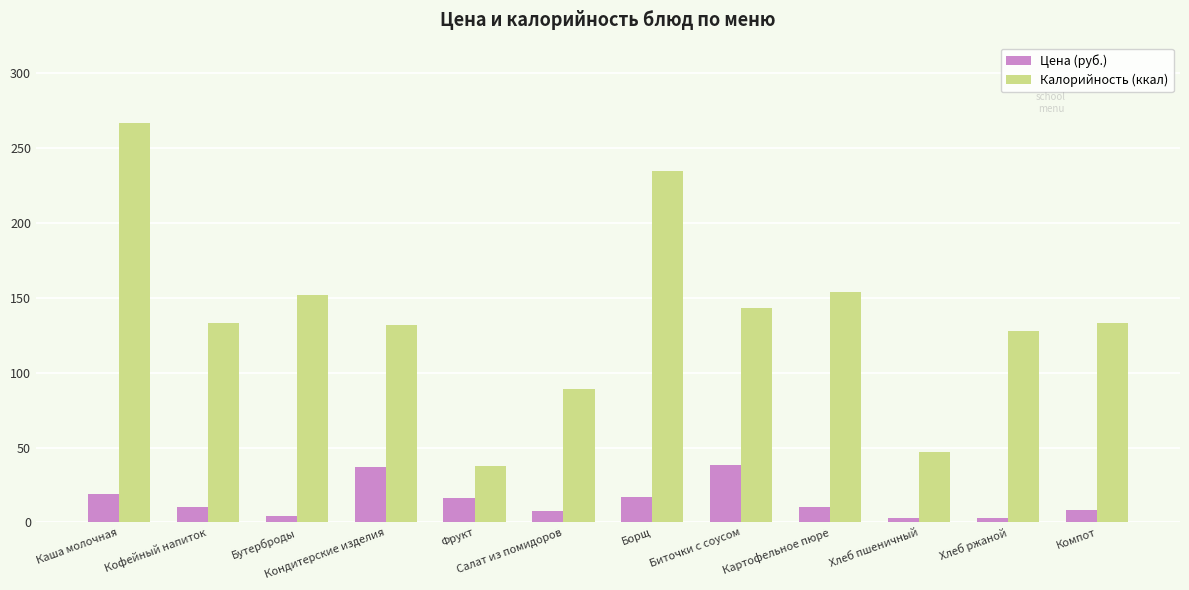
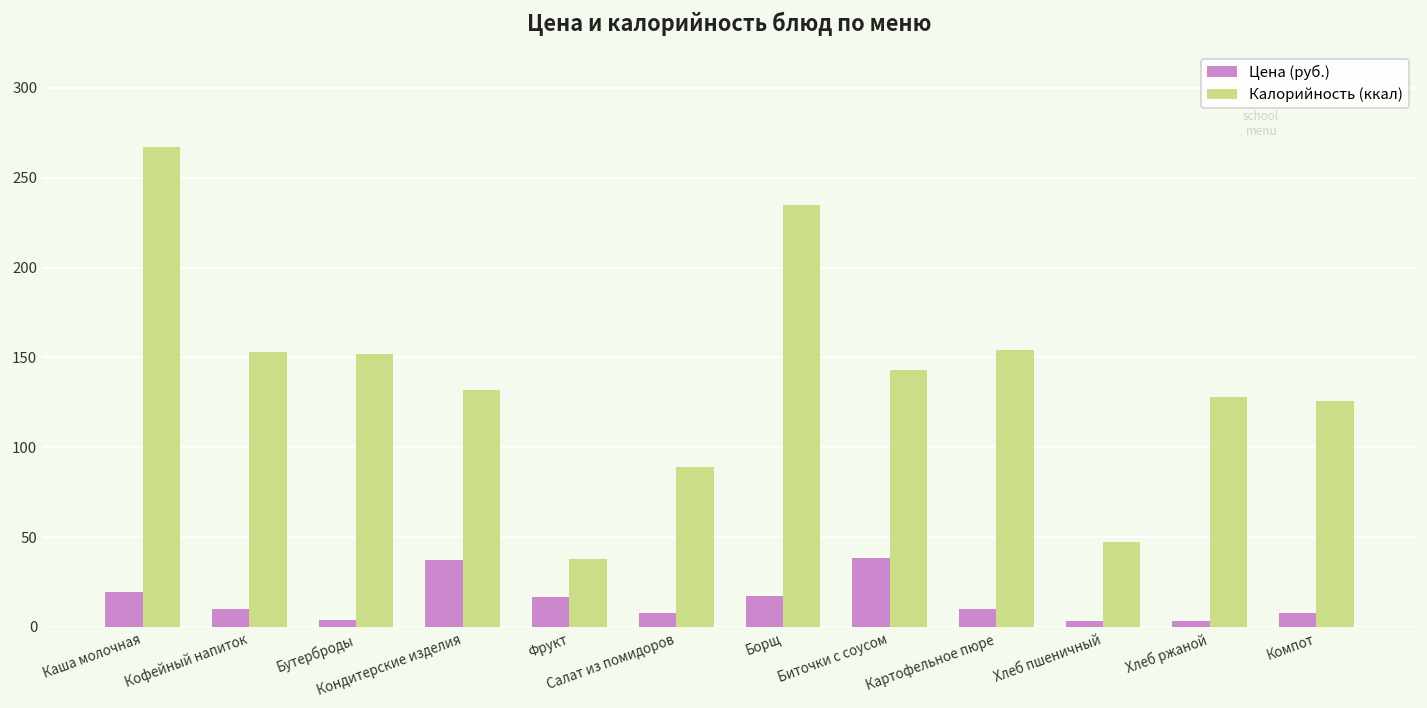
Калорийность (ккал), Кофейный напиток: 133 -> 153
Калорийность (ккал), Компот: 133 -> 126
